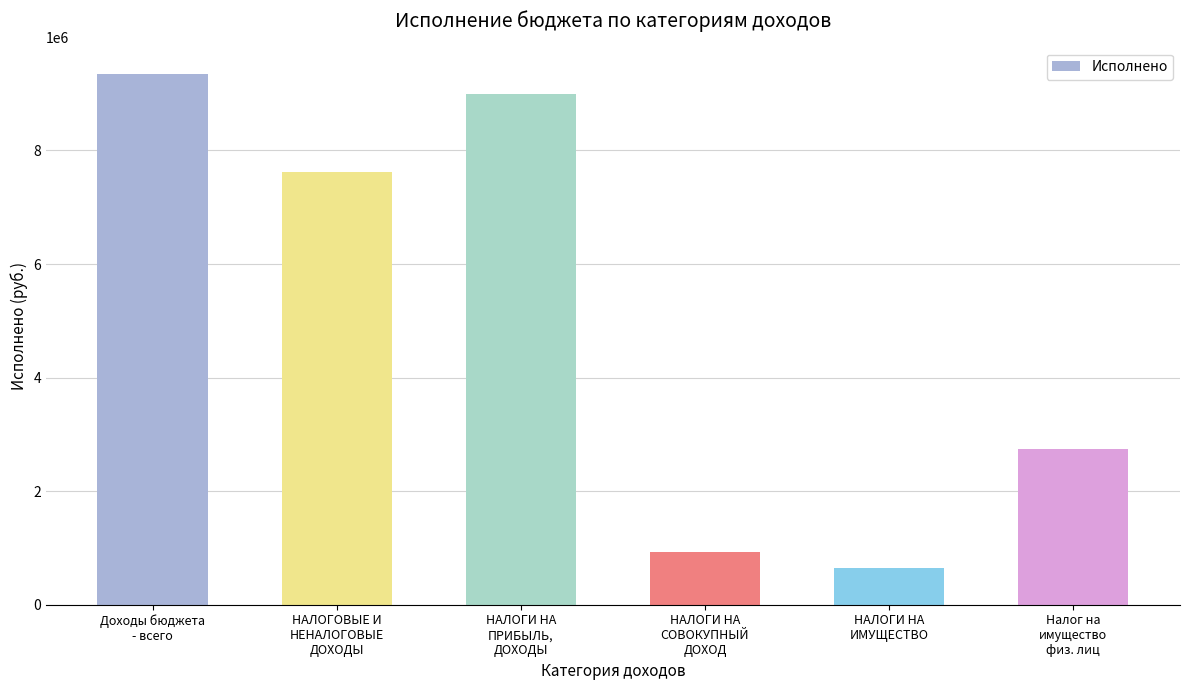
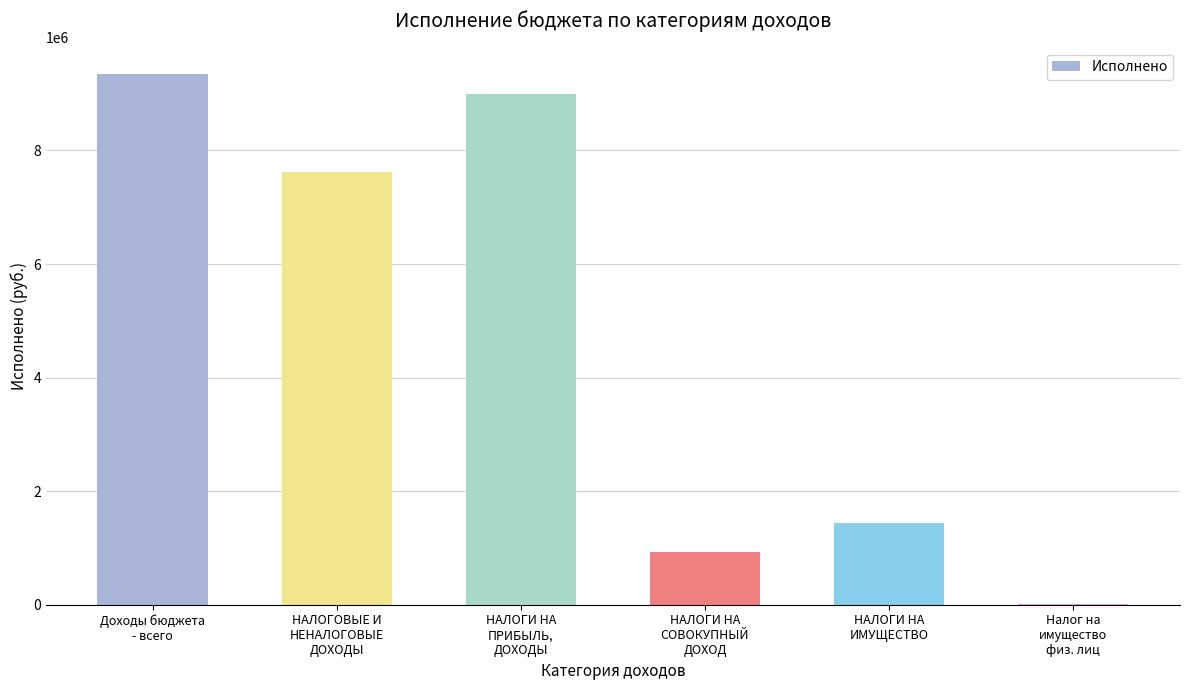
НАЛОГИ НА ИМУЩЕСТВО: 600000 -> 1400000
Налог на имущество физ. лиц: 2700000 -> 0
